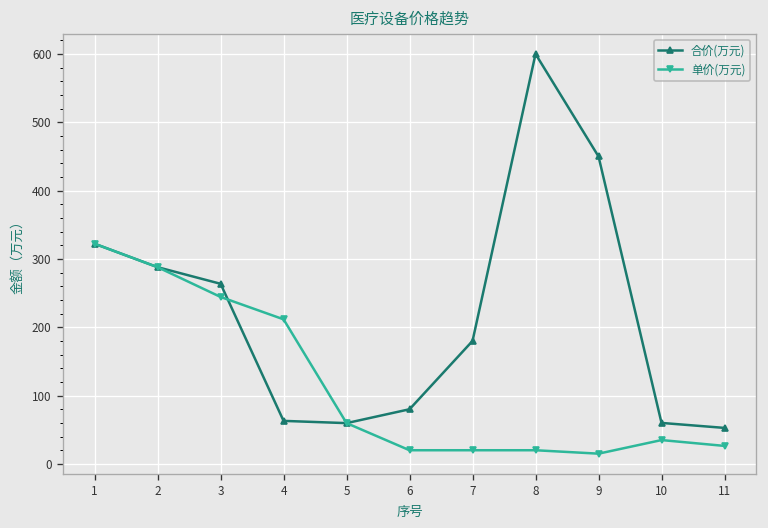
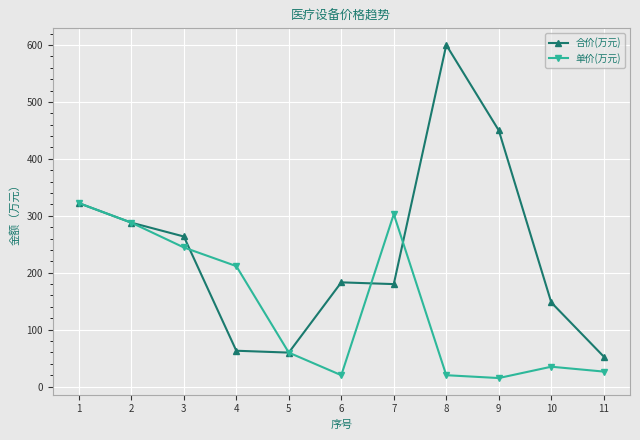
合价(万元), 6: 80 -> 180
单价(万元), 7: 20 -> 300
合价(万元), 10: 60 -> 150
